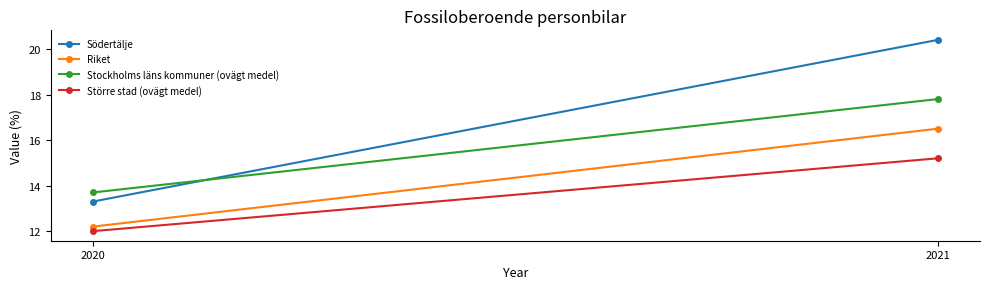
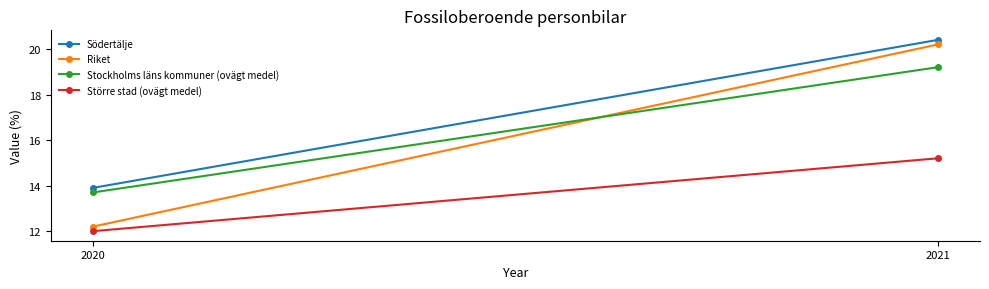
Södertälje, 2020: 13.3 -> 13.9
Riket, 2021: 16.5 -> 20.2
Stockholms läns kommuner (ovägt medel), 2021: 17.8 -> 19.2
